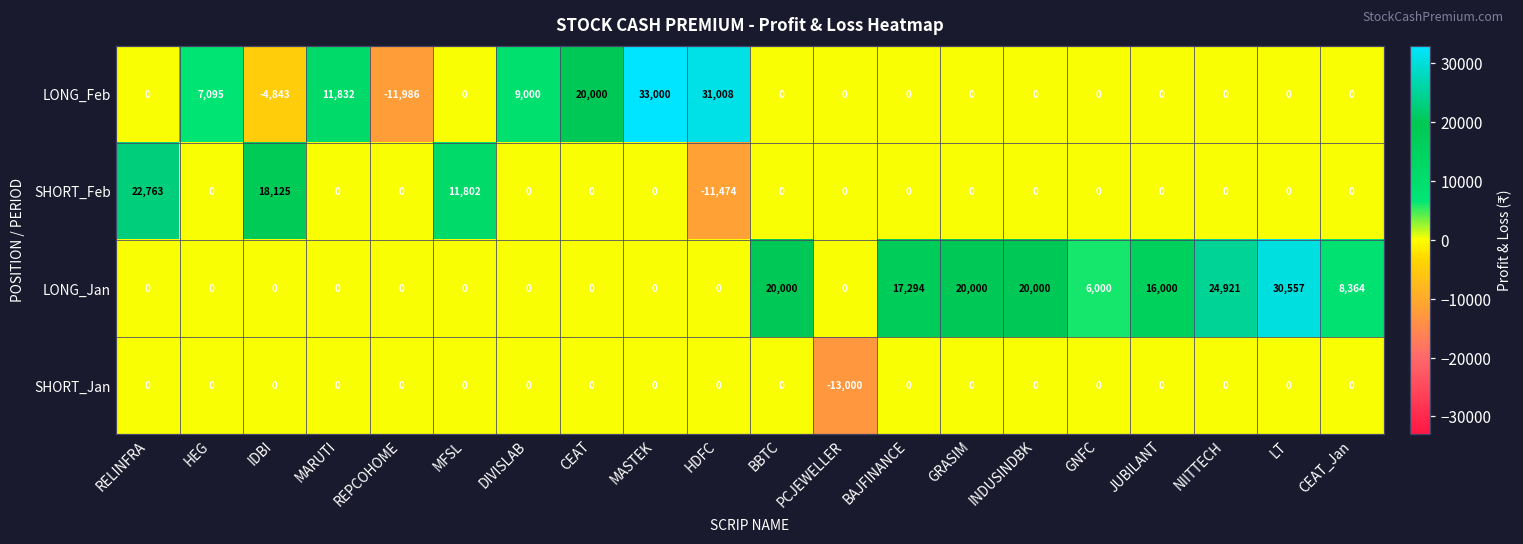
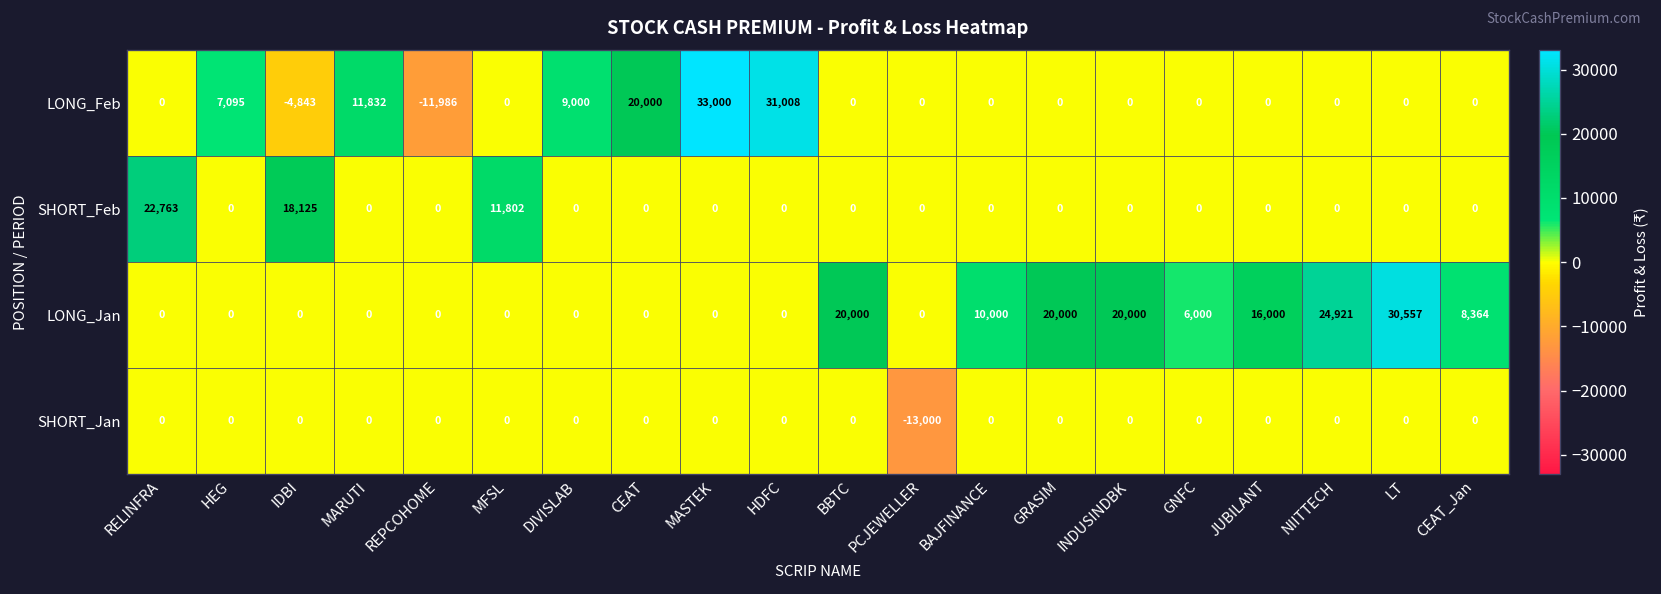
SHORT_Feb, HDFC: -11,474 -> 0
LONG_Jan, BAJFINANCE: 17,294 -> 10,000
